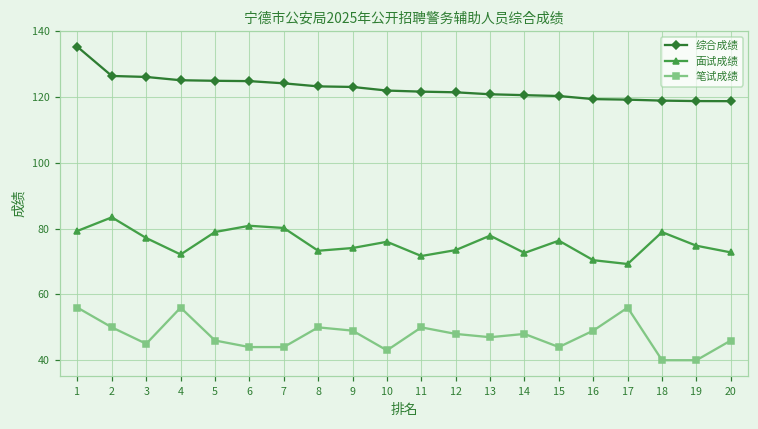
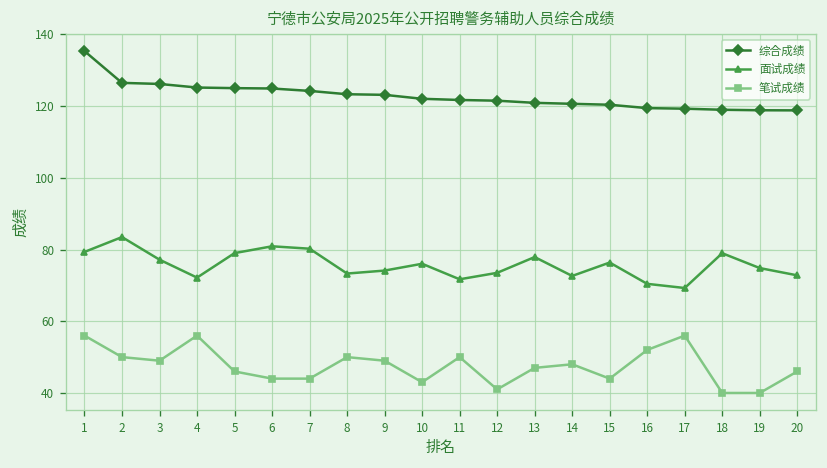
笔试成绩, 3: 45 -> 49
笔试成绩, 12: 48 -> 41
笔试成绩, 16: 49 -> 52
